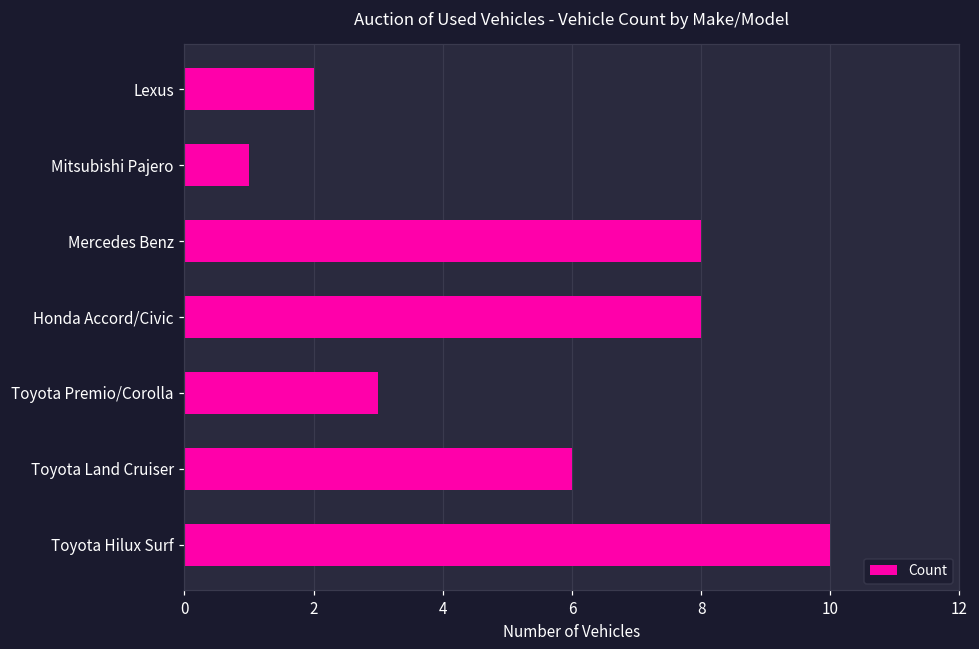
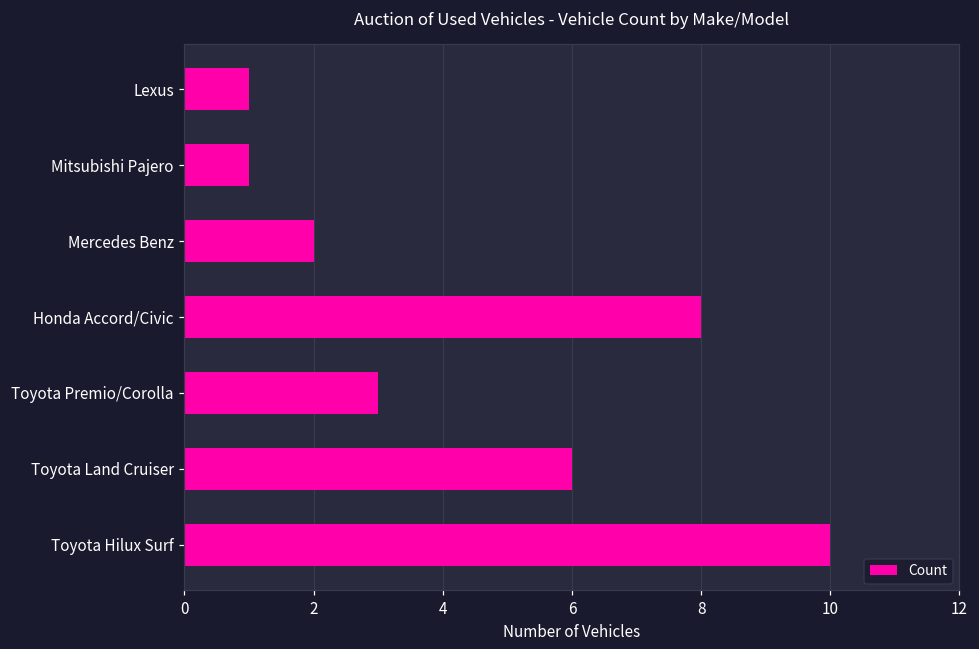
Lexus: 2 -> 1
Mercedes Benz: 8 -> 2
